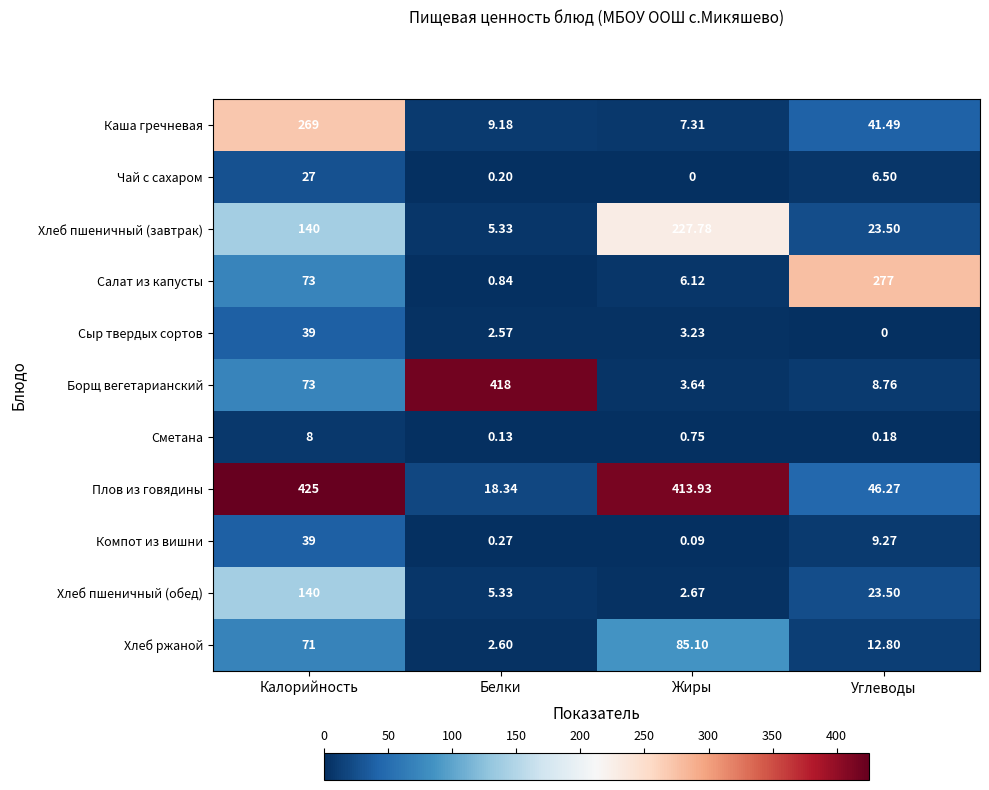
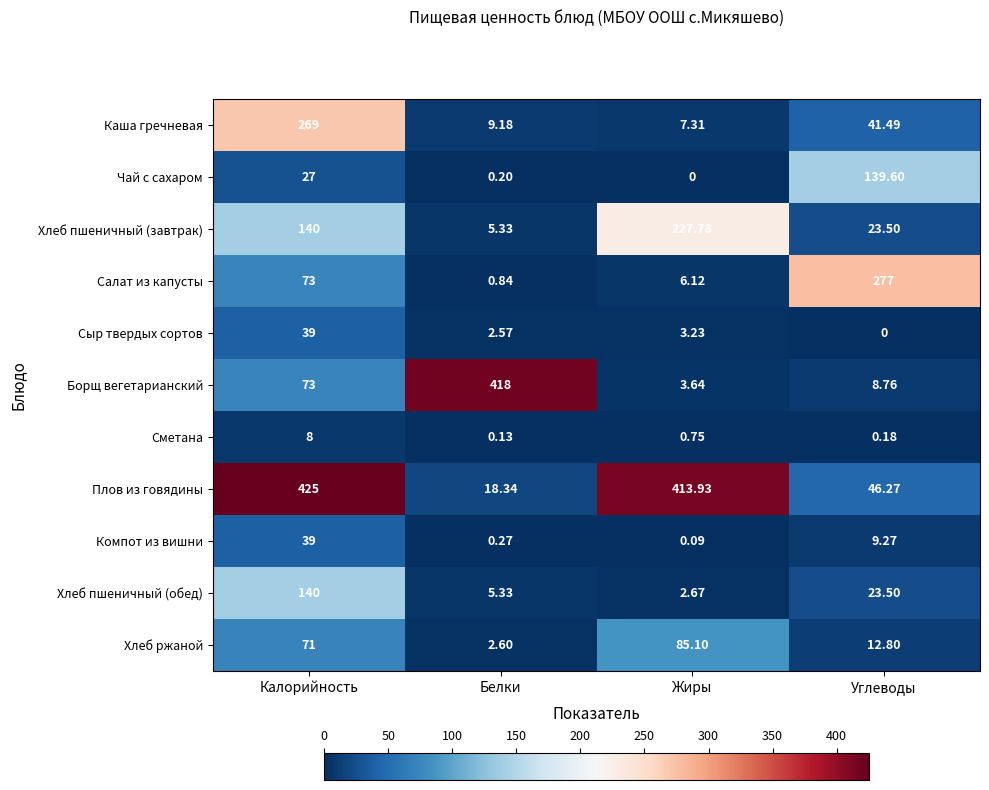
Чай с сахаром, Углеводы: 6.50 -> 139.60
